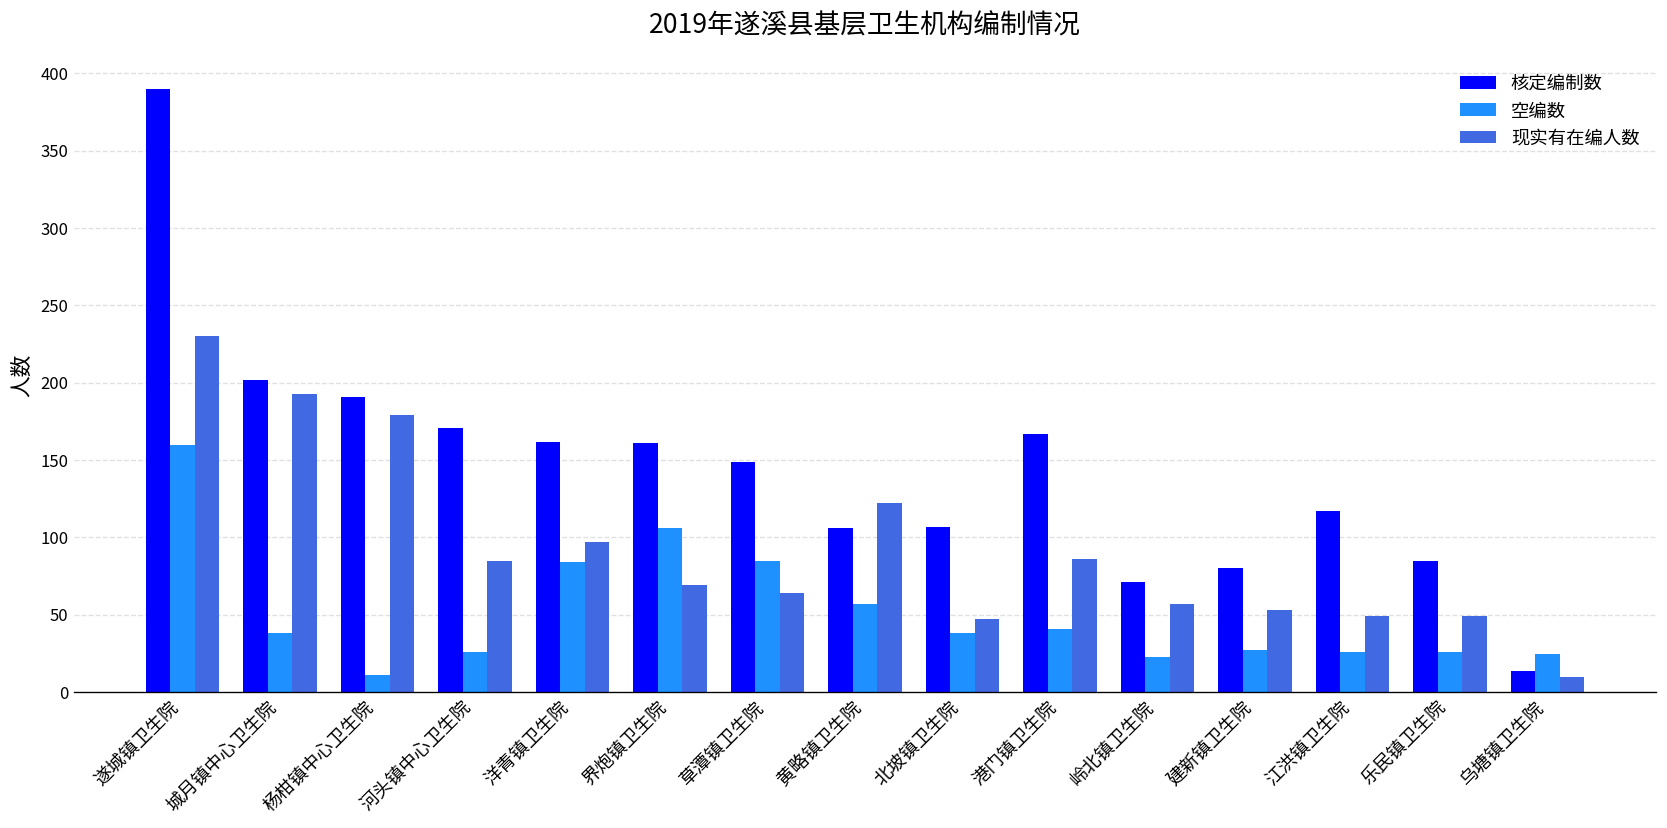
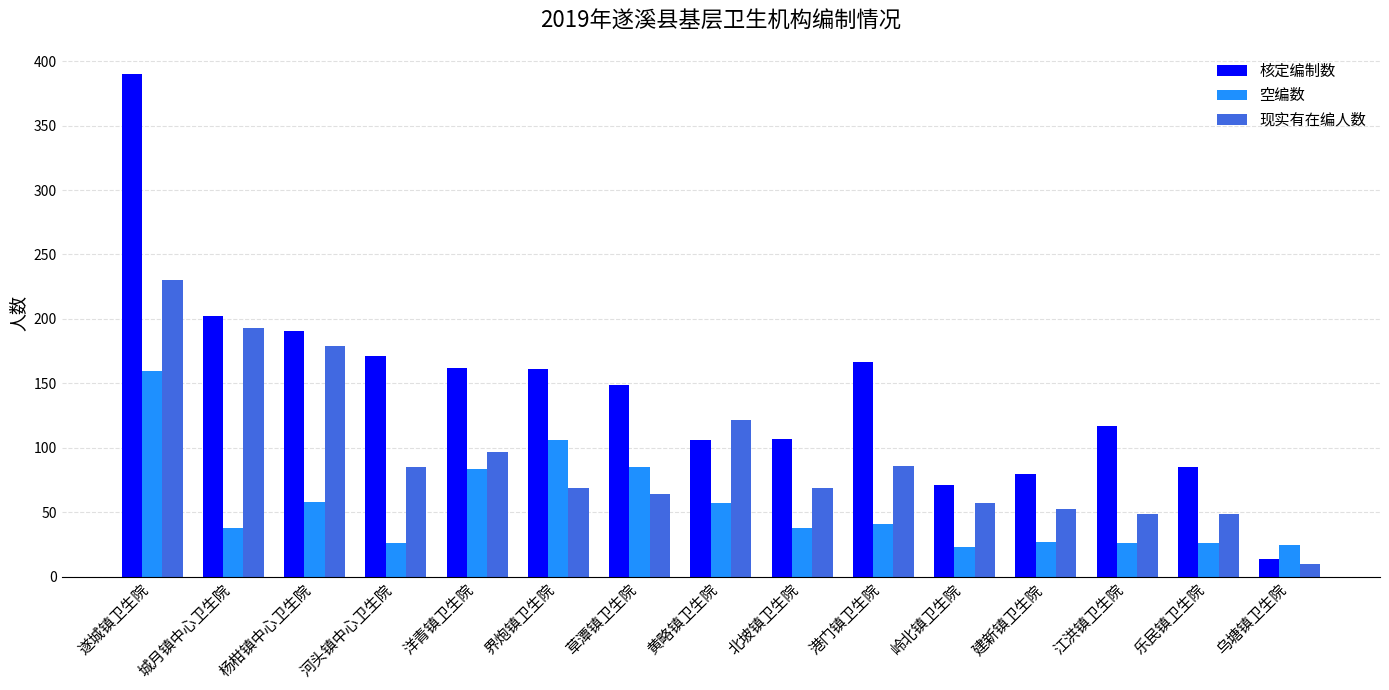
空编数, 杨柑镇中心卫生院: 11 -> 58
现实有在编人数, 北坡镇卫生院: 47 -> 69
